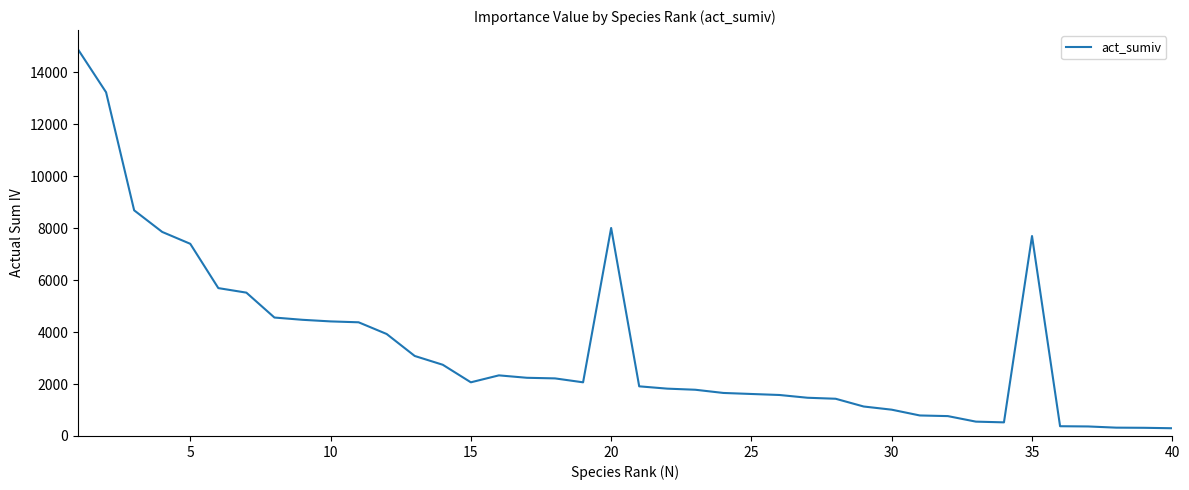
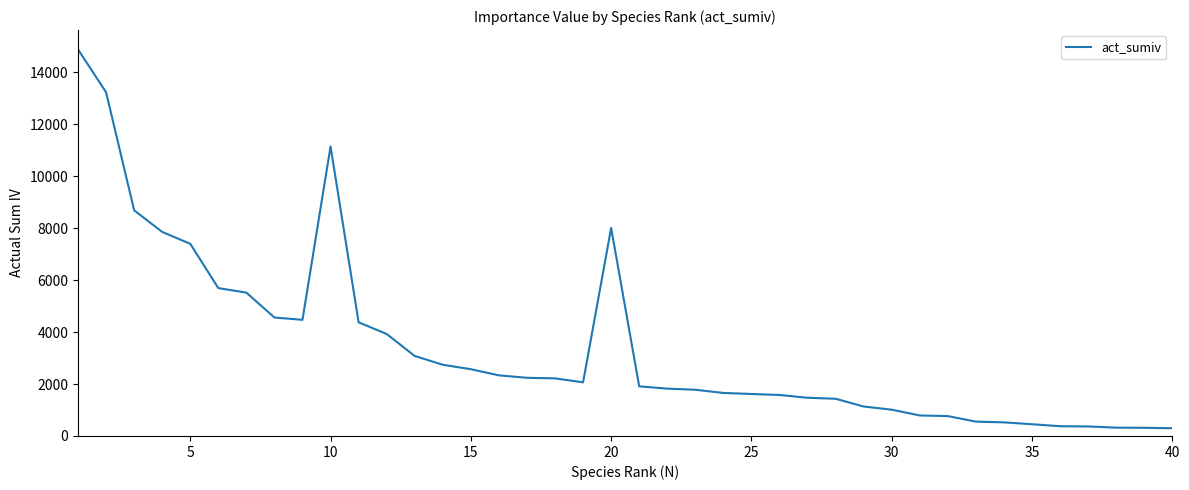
10: 4400 -> 11200
15: 2100 -> 2600
35: 7700 -> 500
